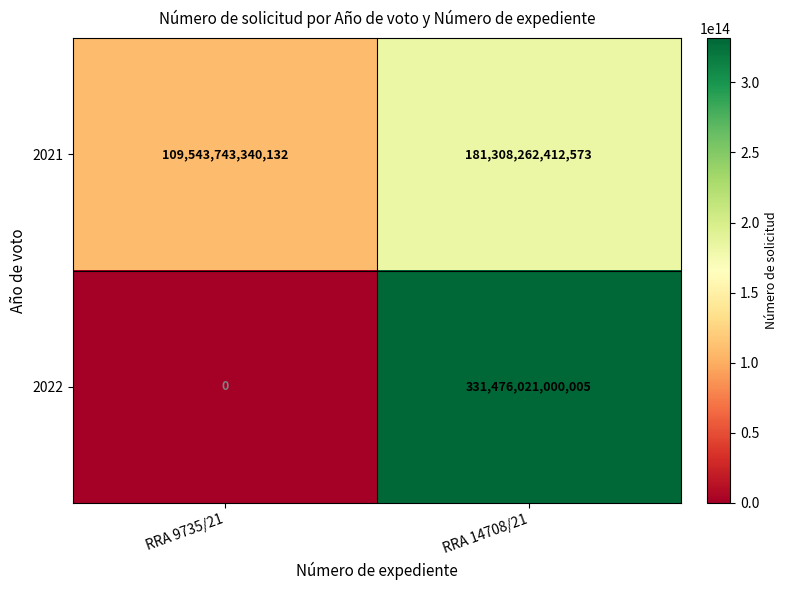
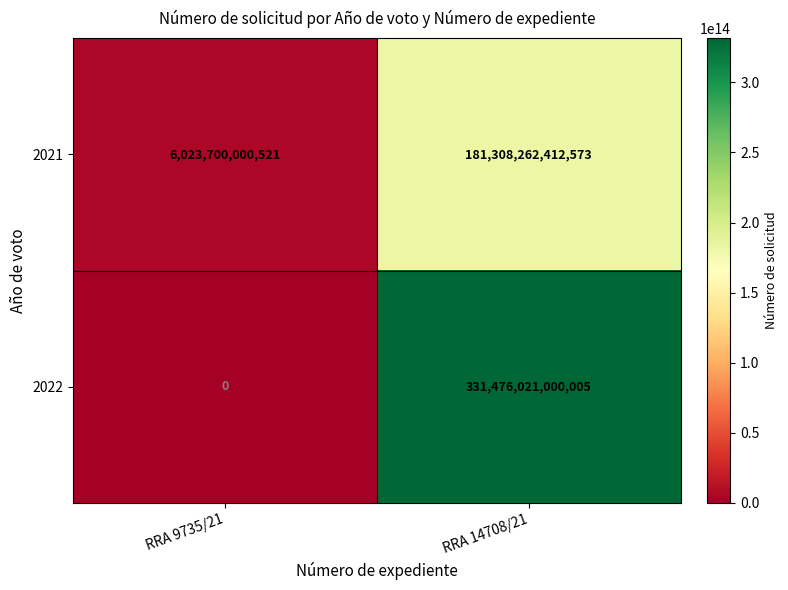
2021, RRA 9735/21: 109,543,743,340,132 -> 6,023,700,000,521
